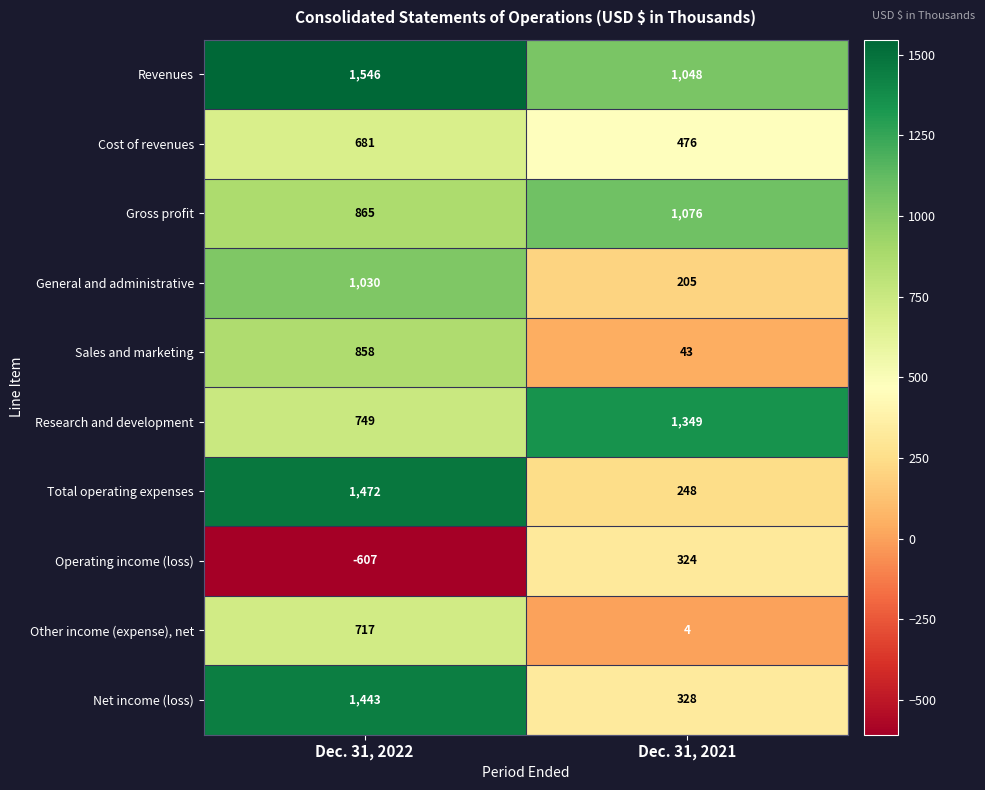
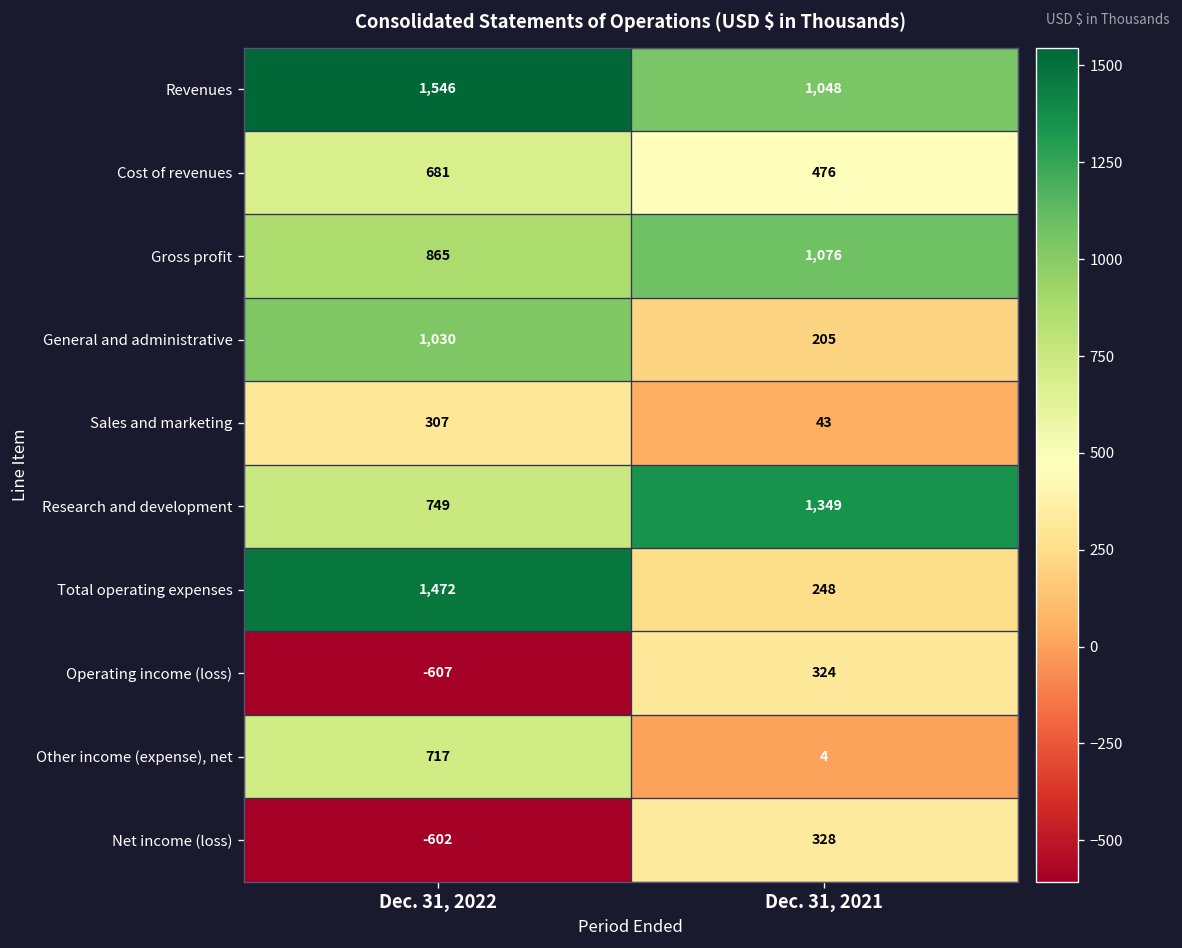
Sales and marketing, Dec. 31, 2022: 858 -> 307
Net income (loss), Dec. 31, 2022: 1,443 -> -602
